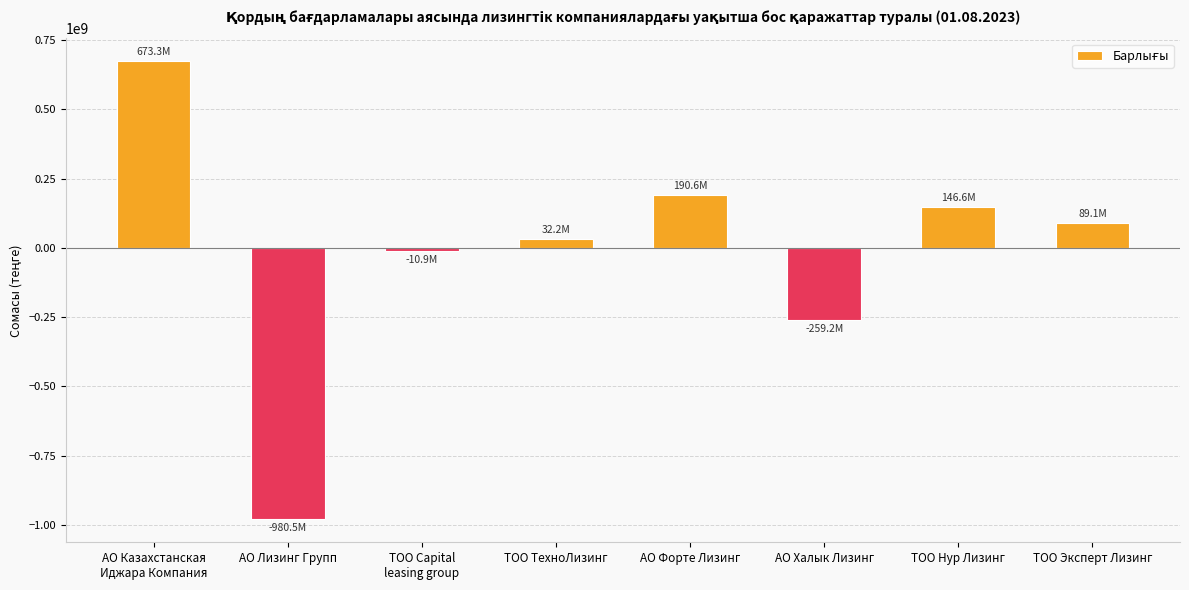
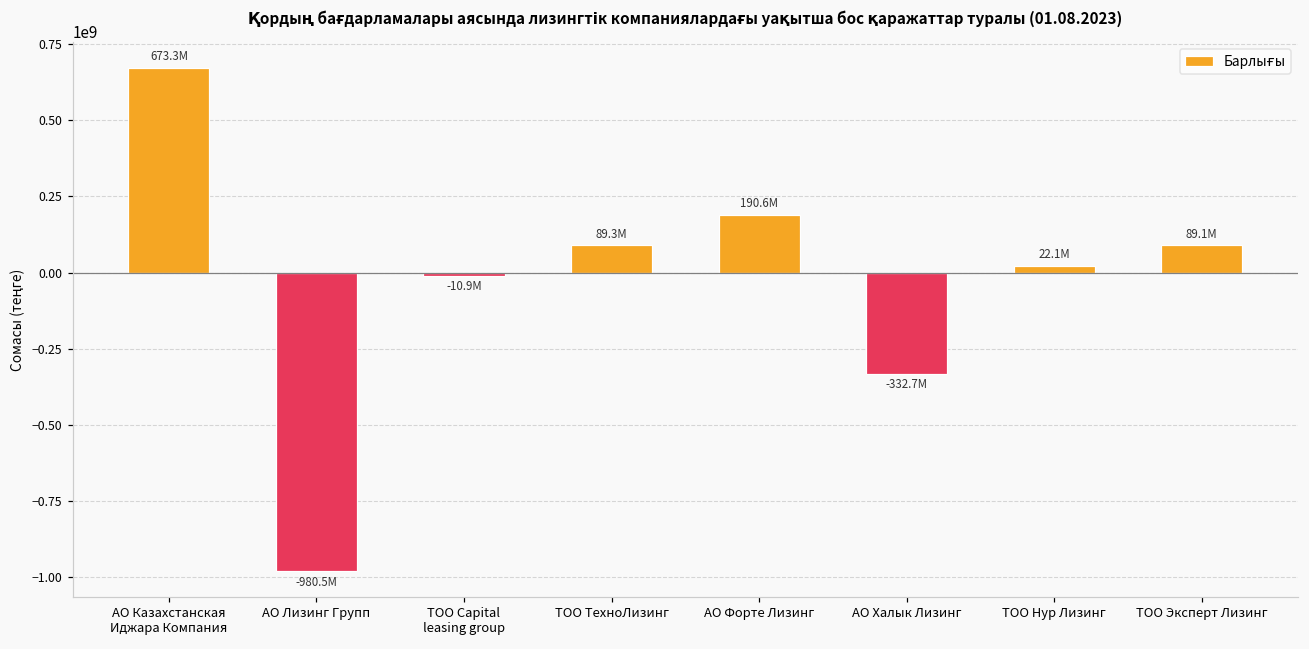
ТОО ТехноЛизинг: 32.2M -> 89.3M
АО Халык Лизинг: -259.2M -> -332.7M
ТОО Нур Лизинг: 146.6M -> 22.1M
